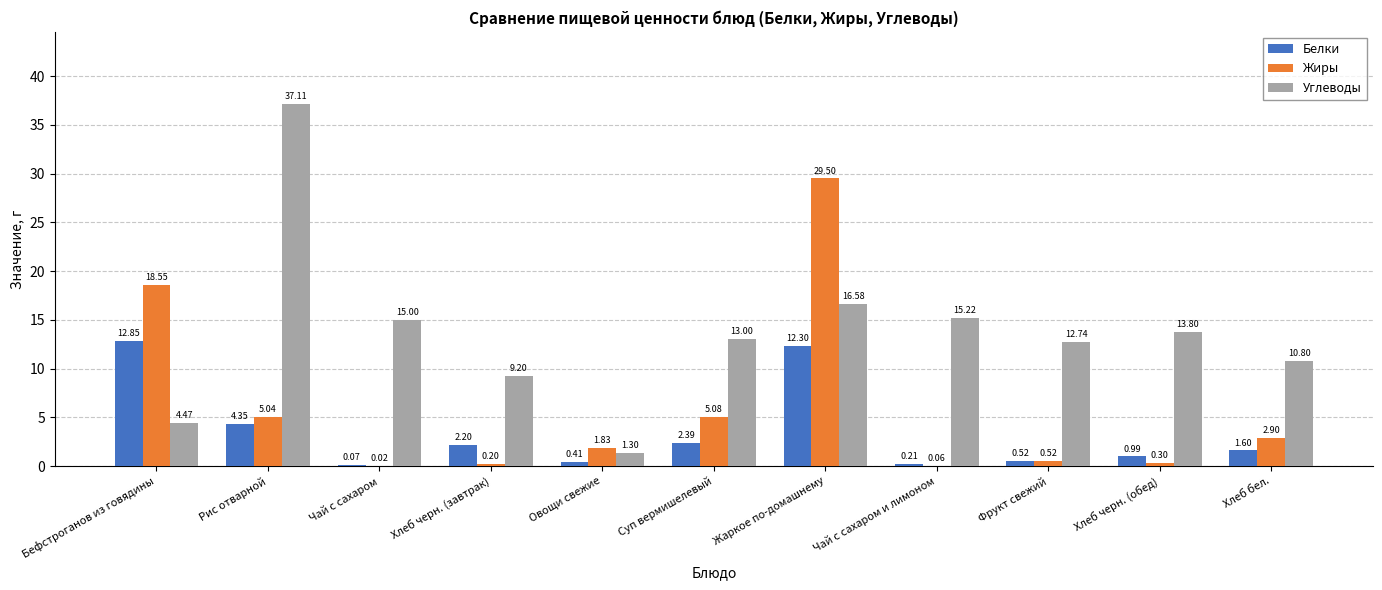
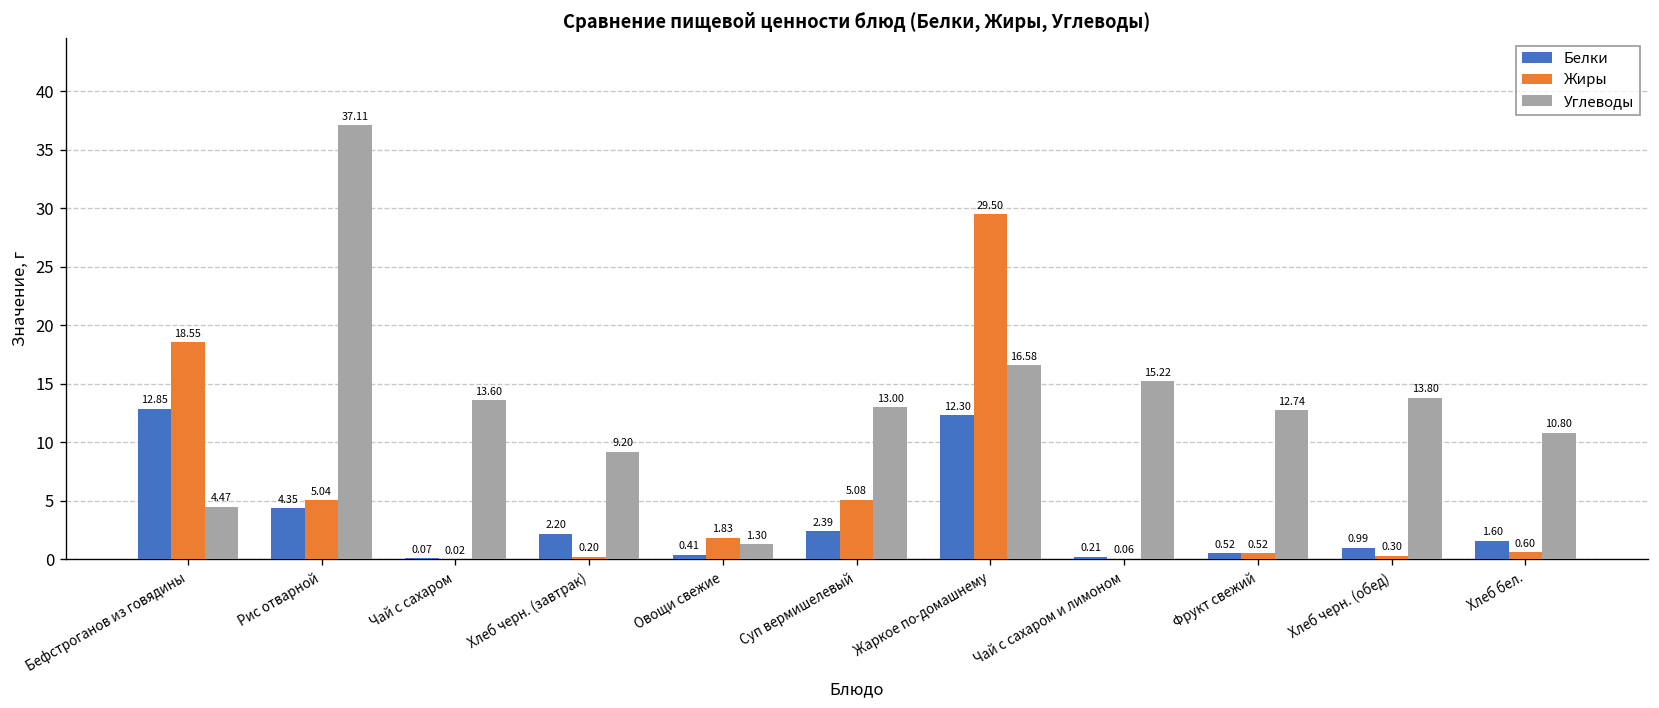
Углеводы, Чай с сахаром: 15.00 -> 13.60
Жиры, Хлеб бел.: 2.90 -> 0.60
